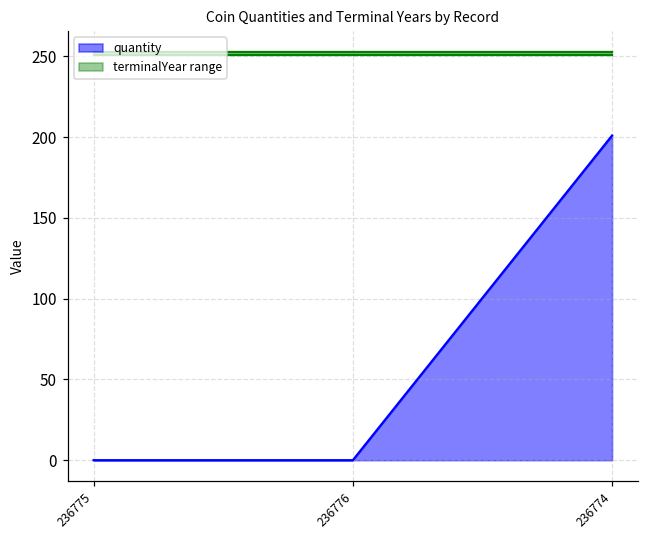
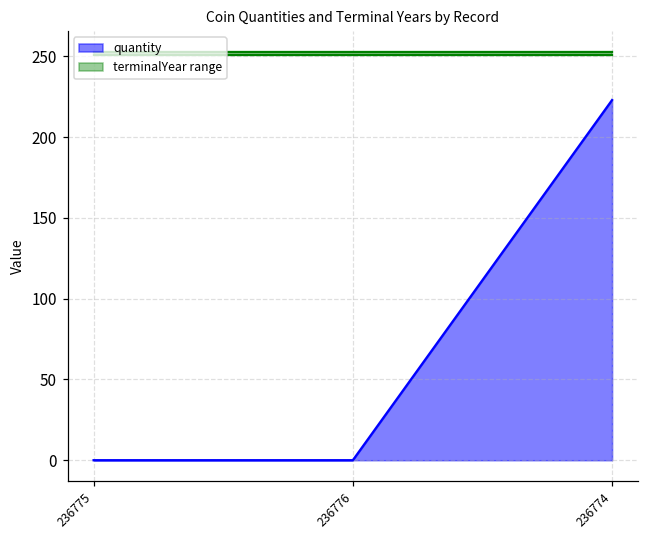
quantity, 236774: 201 -> 223
